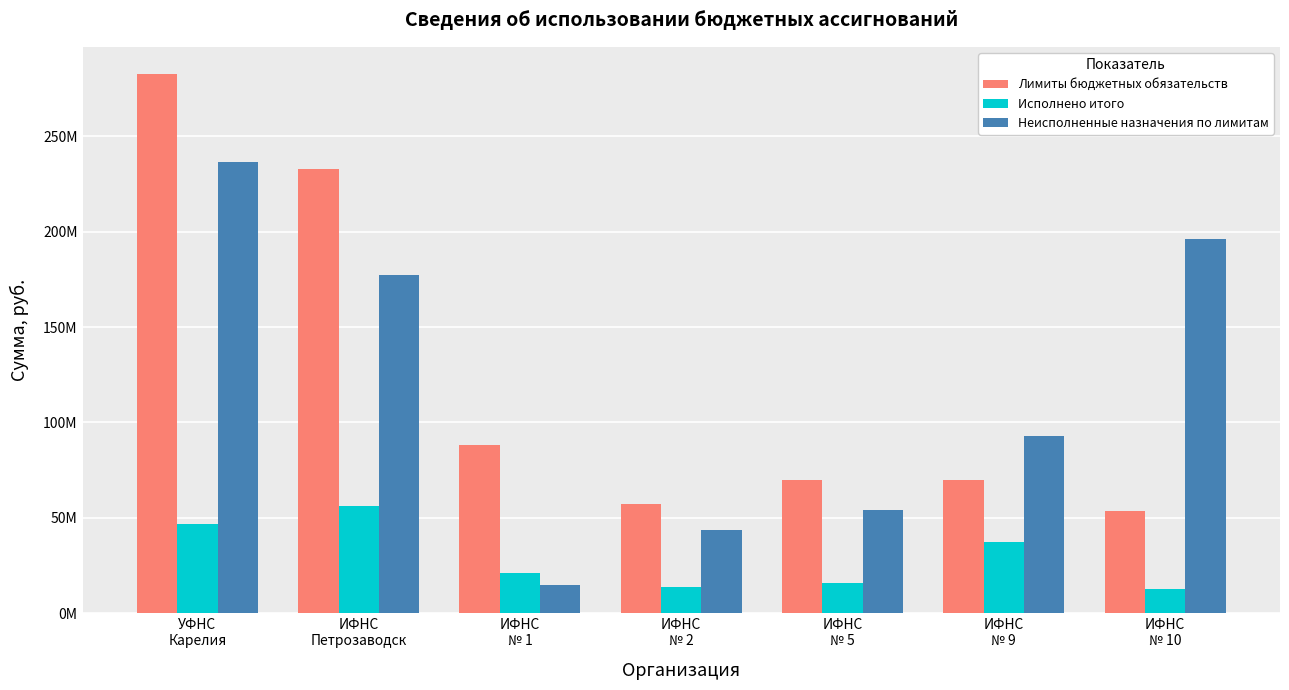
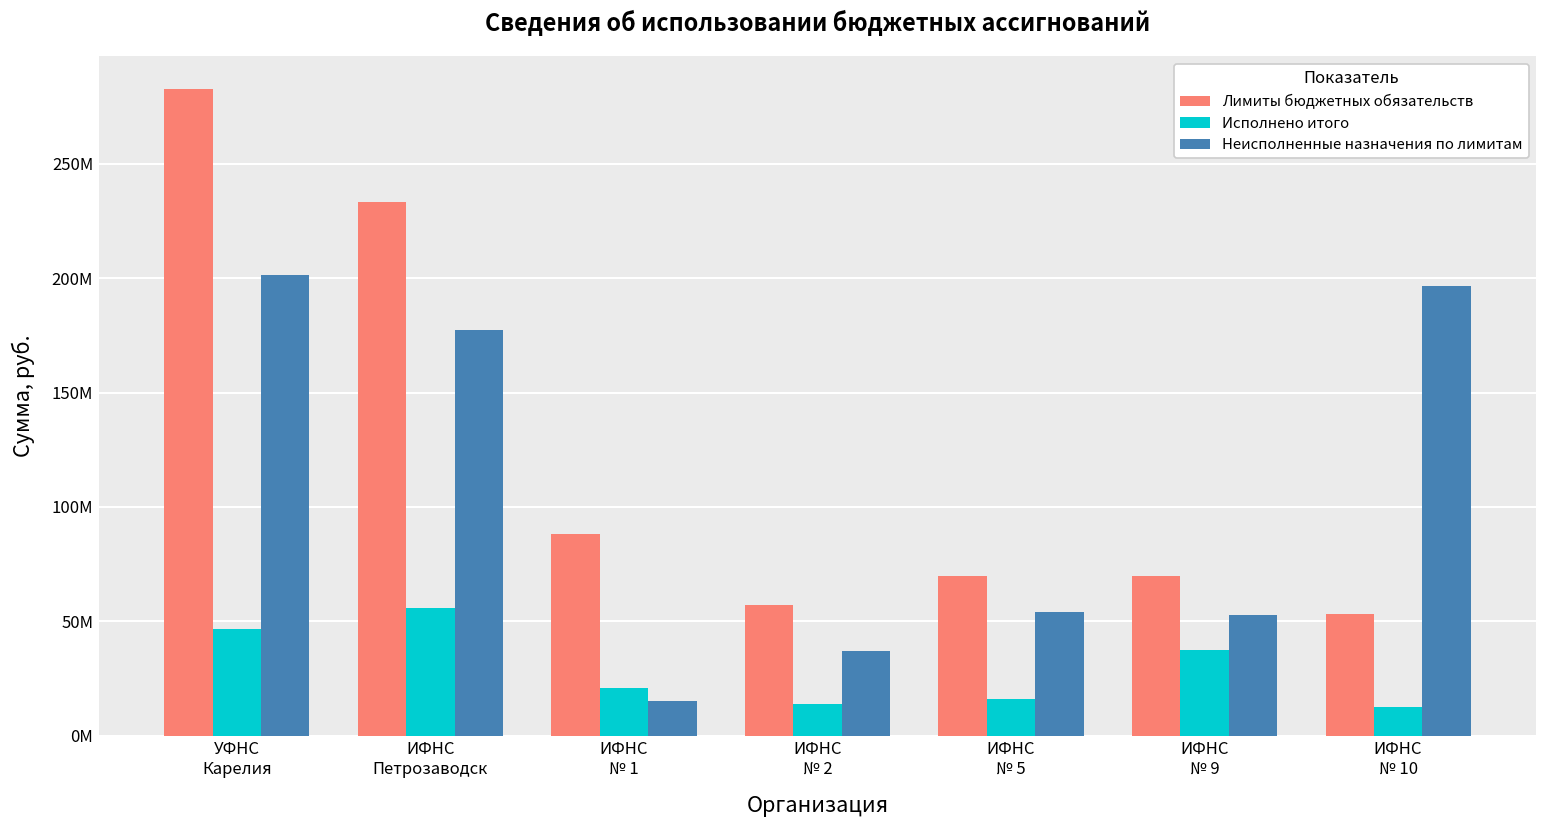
Неисполненные назначения по лимитам, УФНС Карелия: 236000000 -> 202000000
Неисполненные назначения по лимитам, ИФНС № 2: 43000000 -> 37000000
Неисполненные назначения по лимитам, ИФНС № 9: 93000000 -> 53000000
